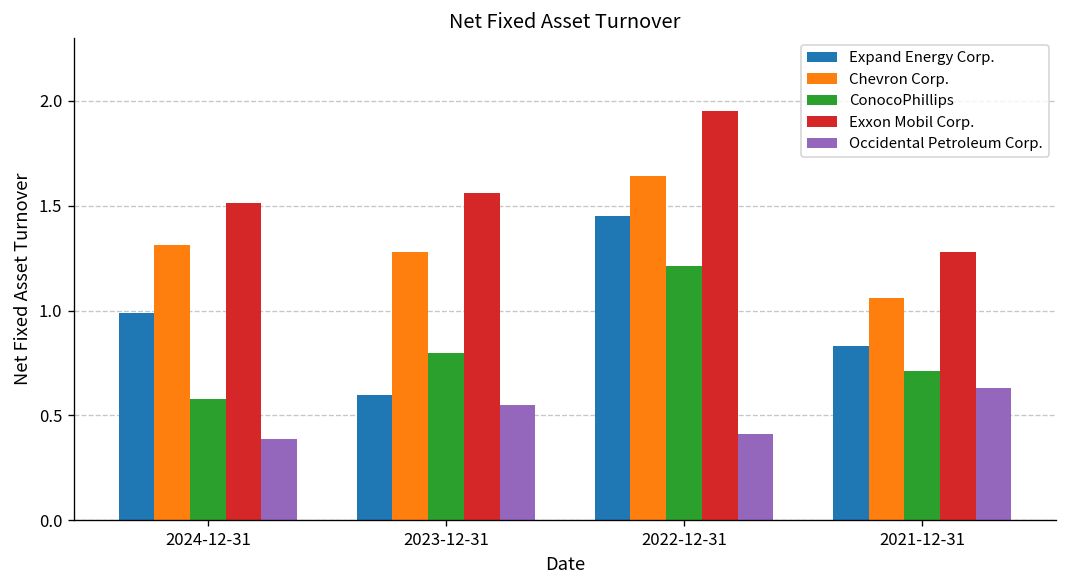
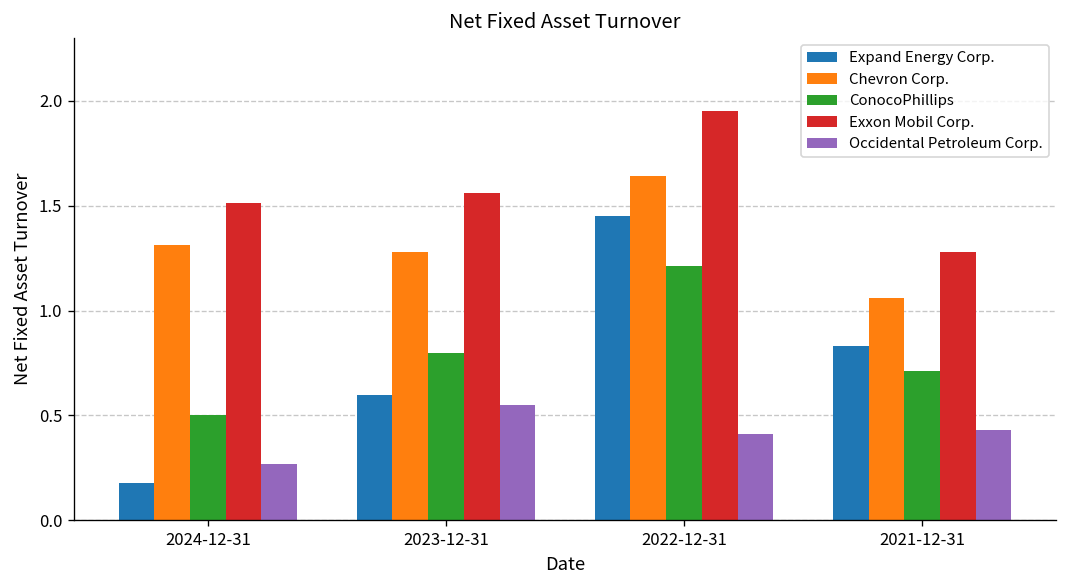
Expand Energy Corp., 2024-12-31: 0.99 -> 0.18
ConocoPhillips, 2024-12-31: 0.58 -> 0.50
Occidental Petroleum Corp., 2024-12-31: 0.39 -> 0.27
Occidental Petroleum Corp., 2021-12-31: 0.63 -> 0.43
